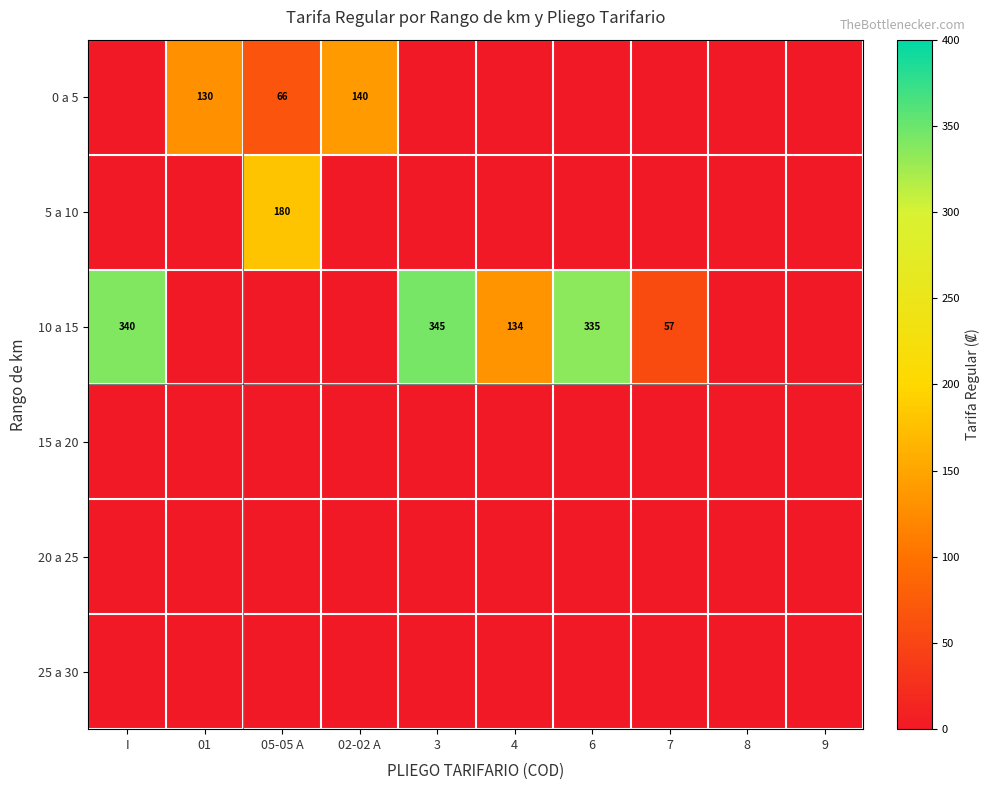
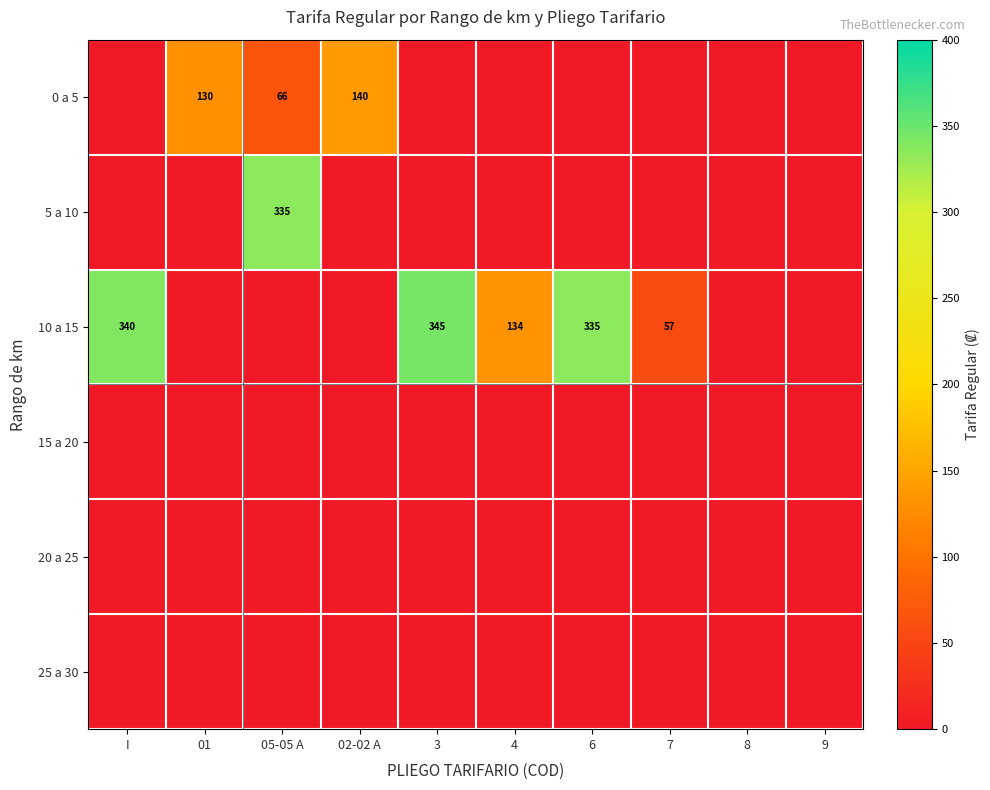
5 a 10, 05-05 A: 180 -> 335
